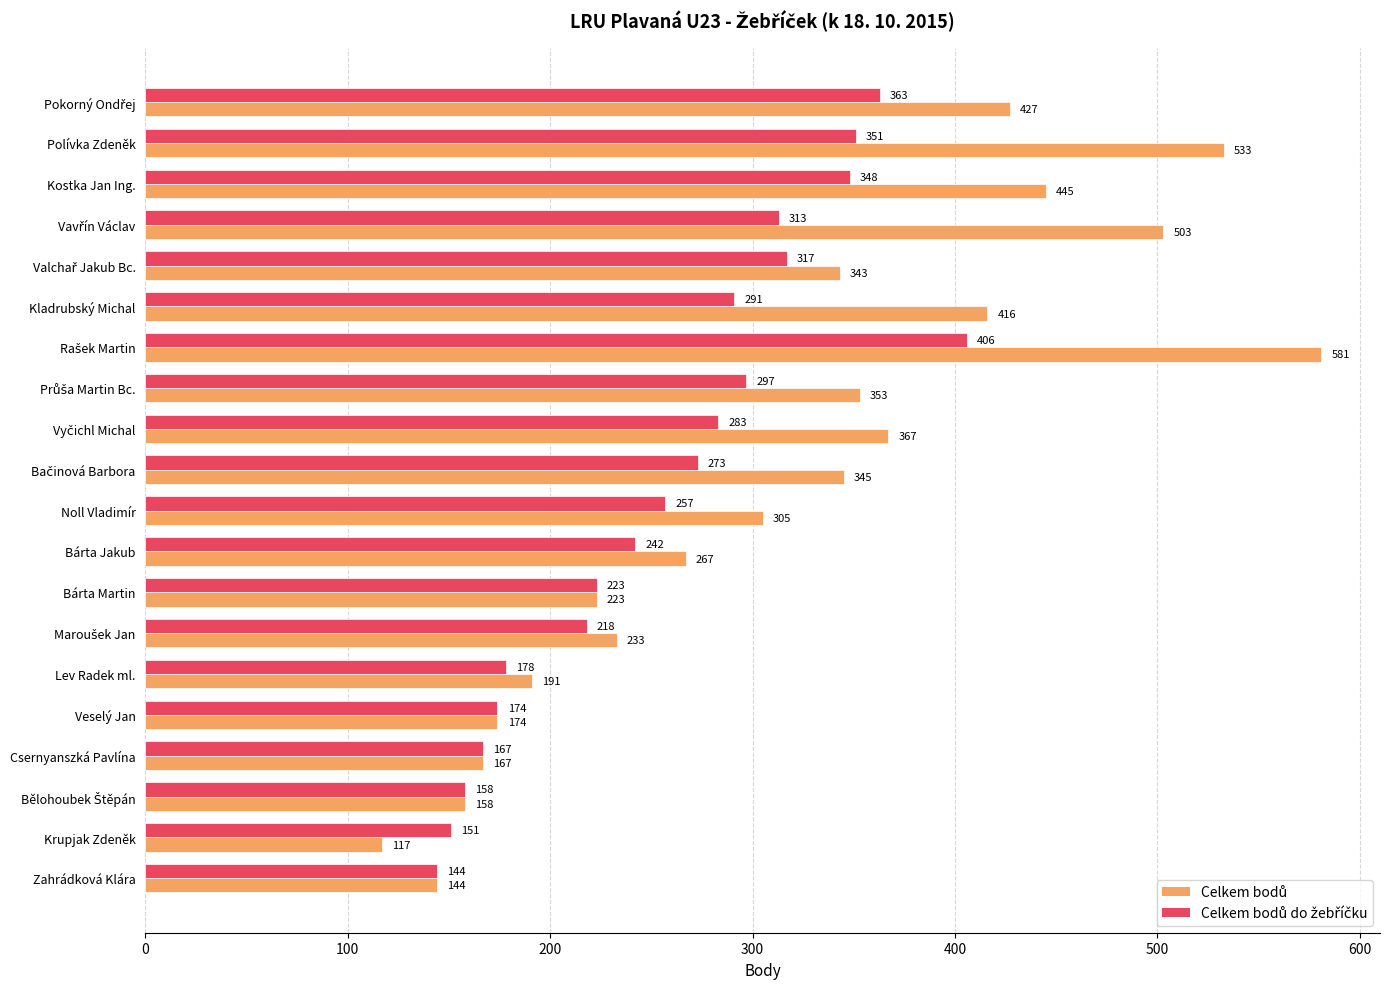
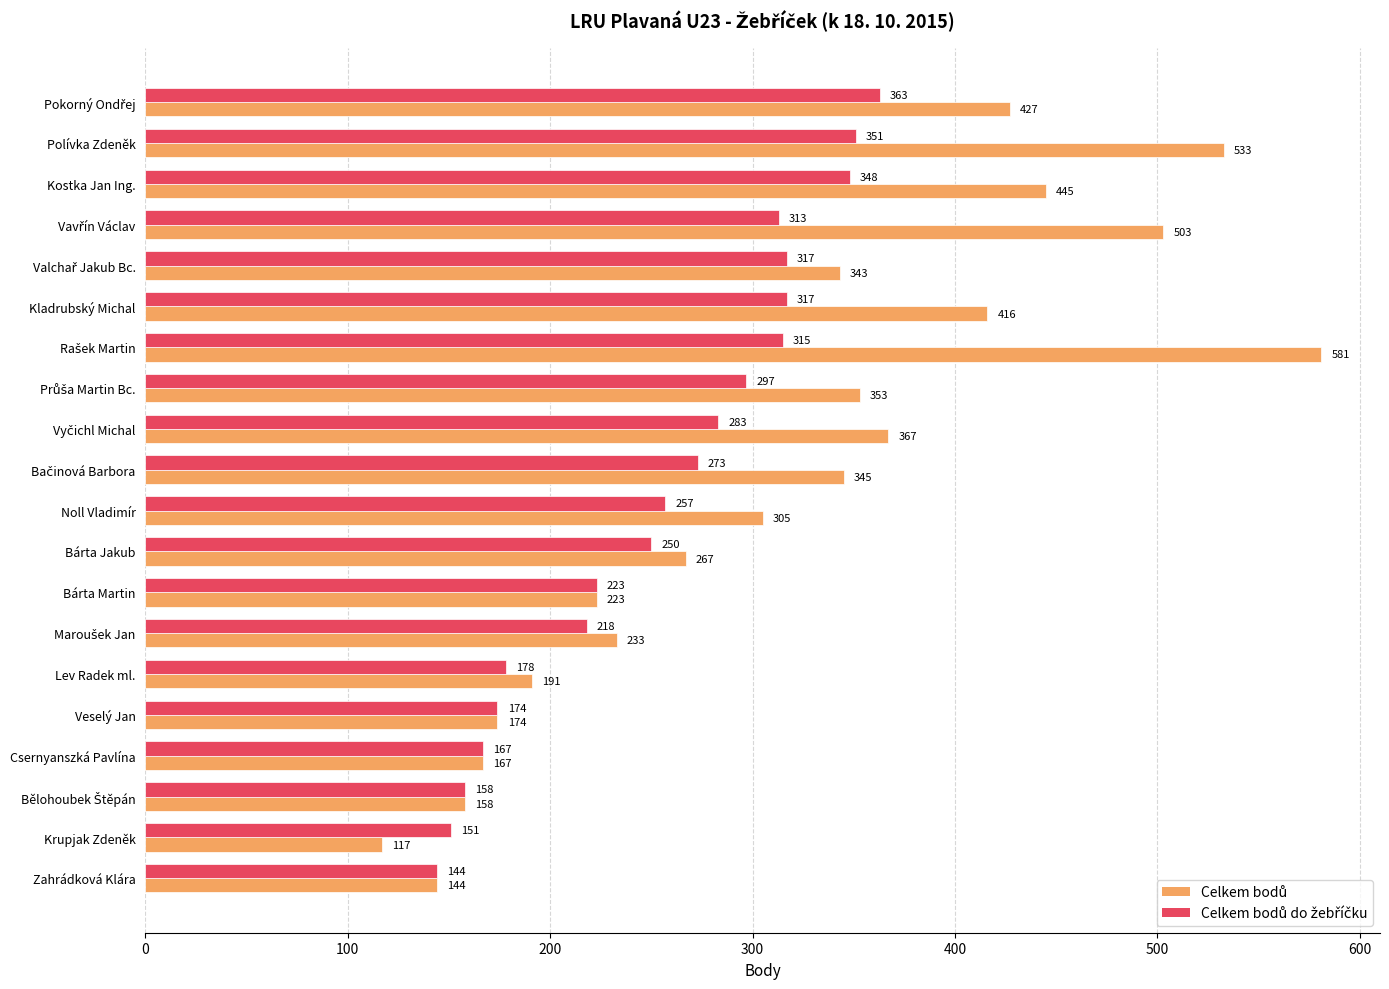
Celkem bodů do žebříčku, Kladrubský Michal: 291 -> 317
Celkem bodů do žebříčku, Rašek Martin: 406 -> 315
Celkem bodů do žebříčku, Bárta Jakub: 242 -> 250
